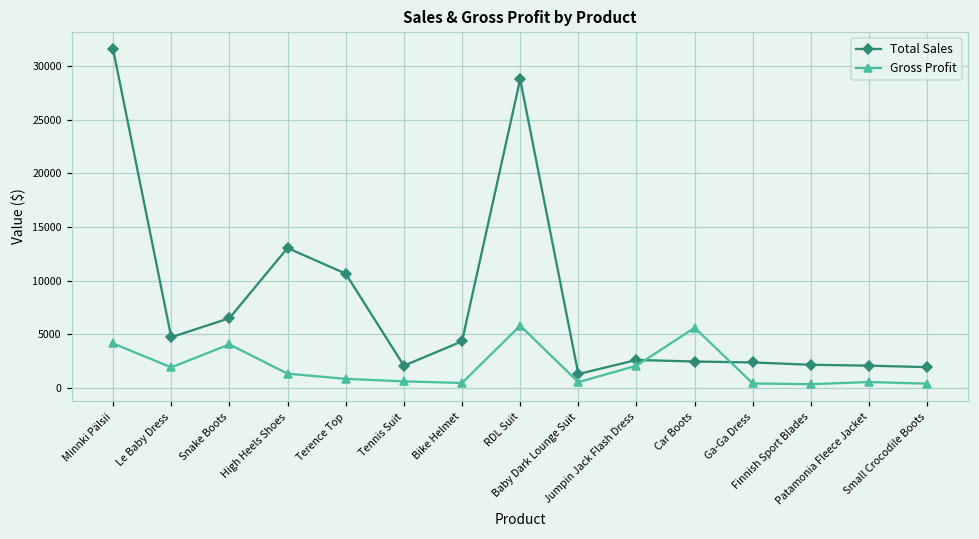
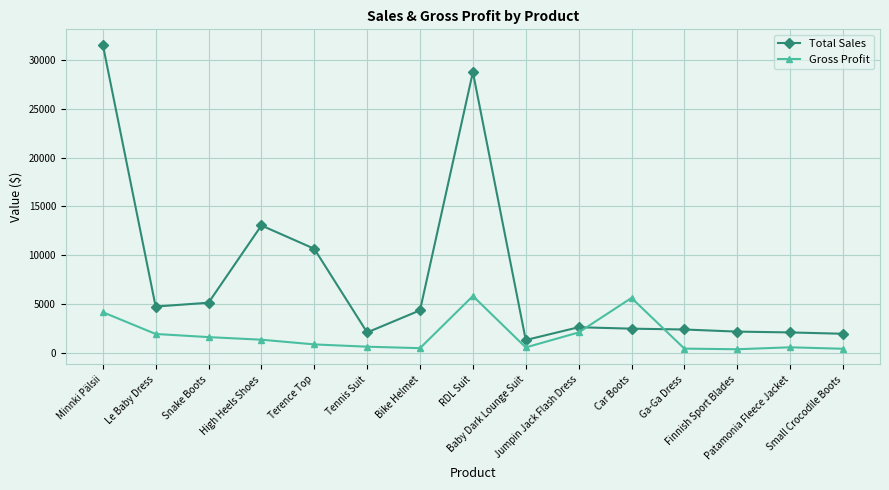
Total Sales, Snake Boots: 6000 -> 5000
Gross Profit, Snake Boots: 4000 -> 2000
